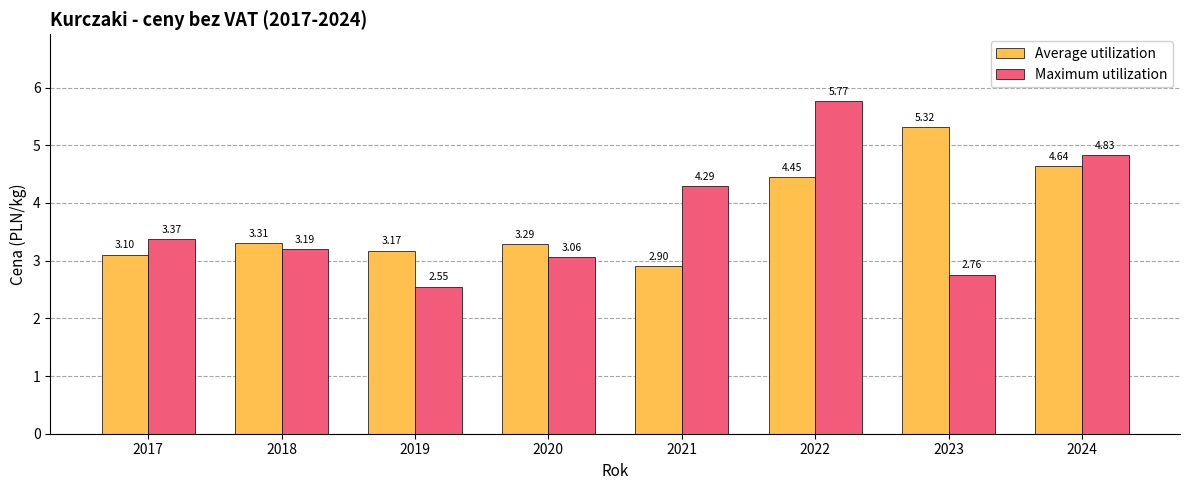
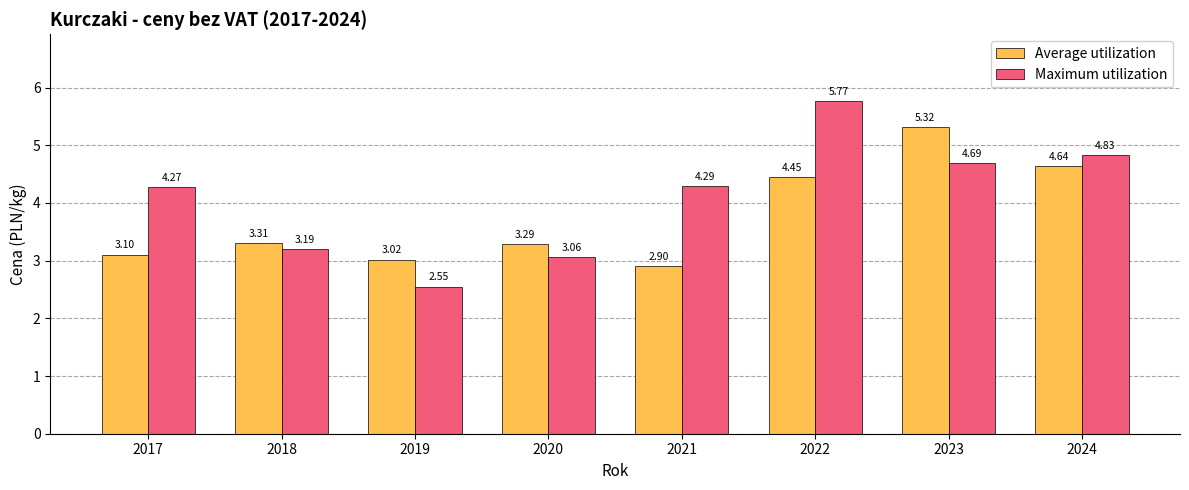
Maximum utilization, 2017: 3.37 -> 4.27
Average utilization, 2019: 3.17 -> 3.02
Maximum utilization, 2023: 2.76 -> 4.69
